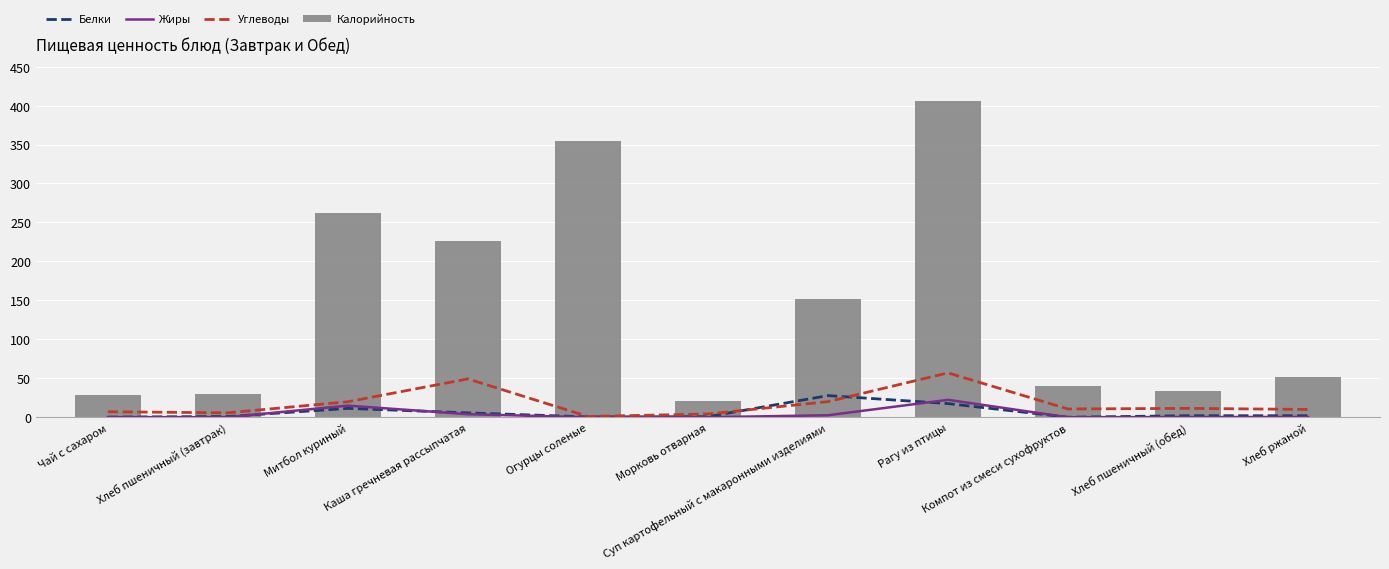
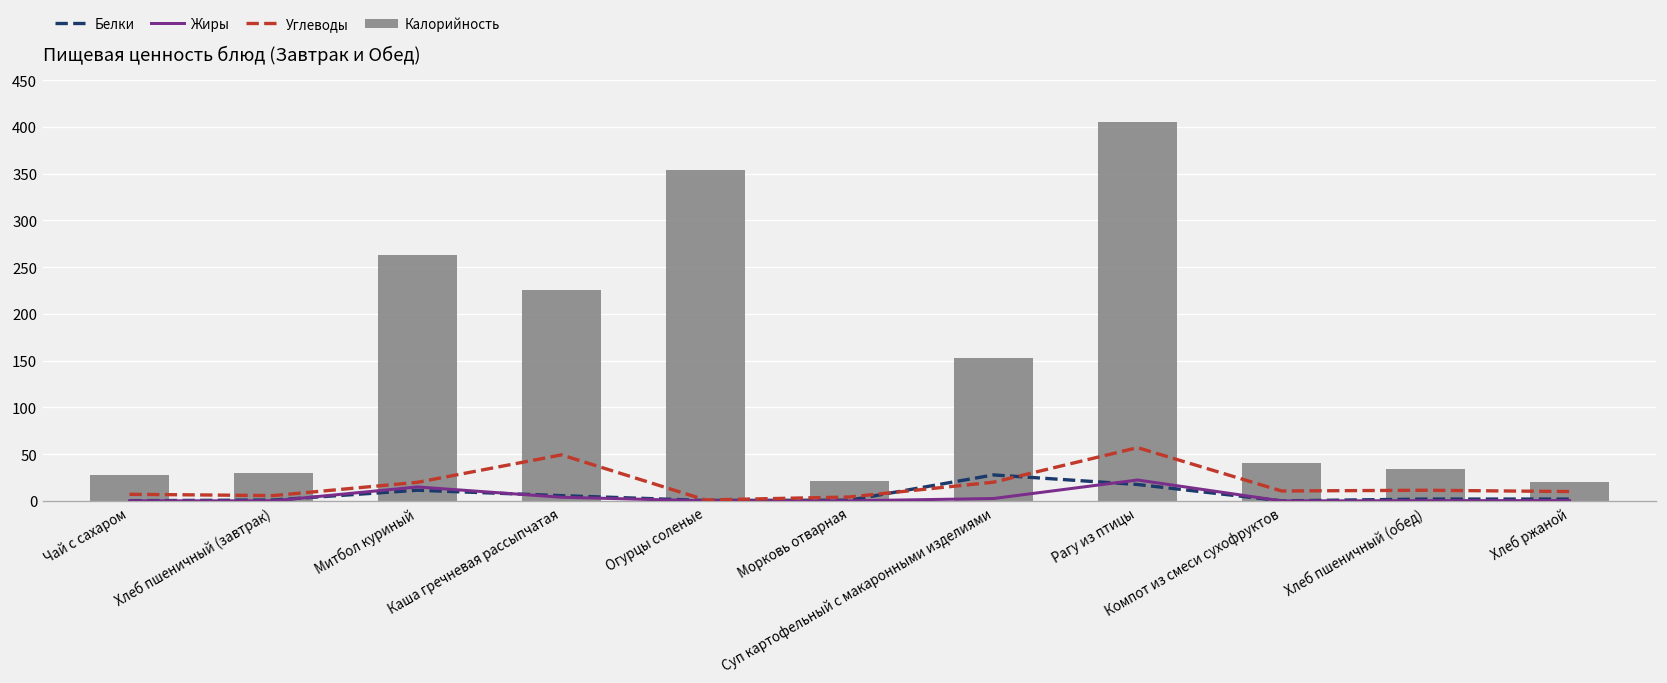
Калорийность, Хлеб ржаной: 50 -> 20
